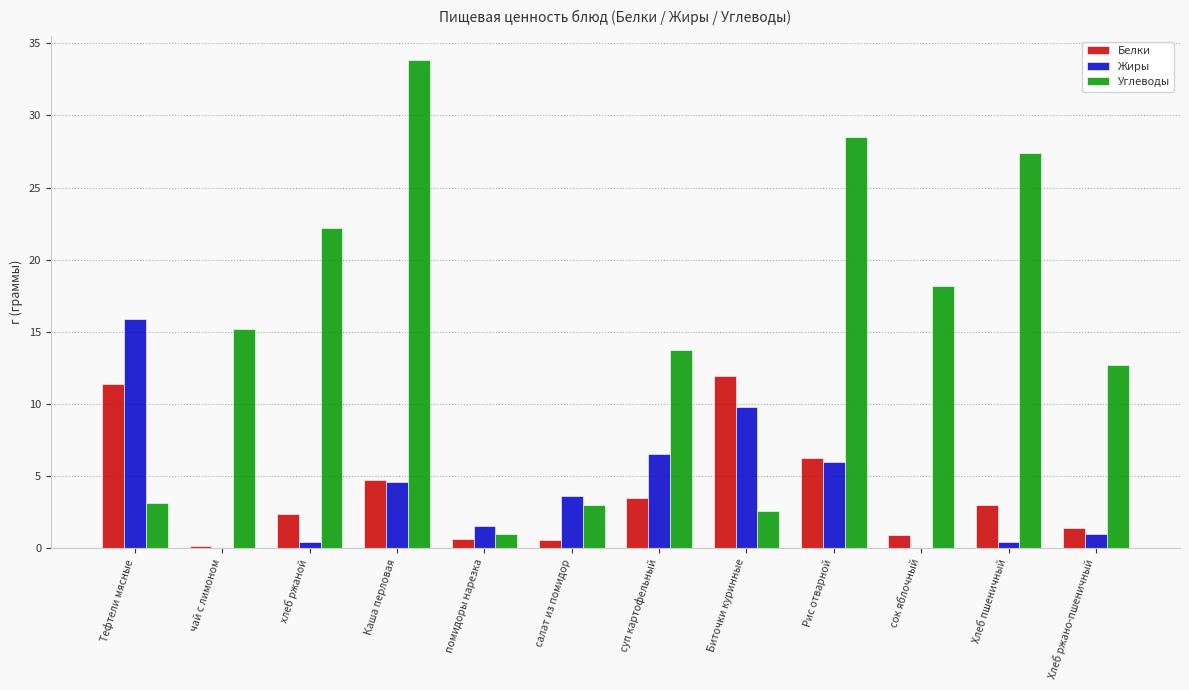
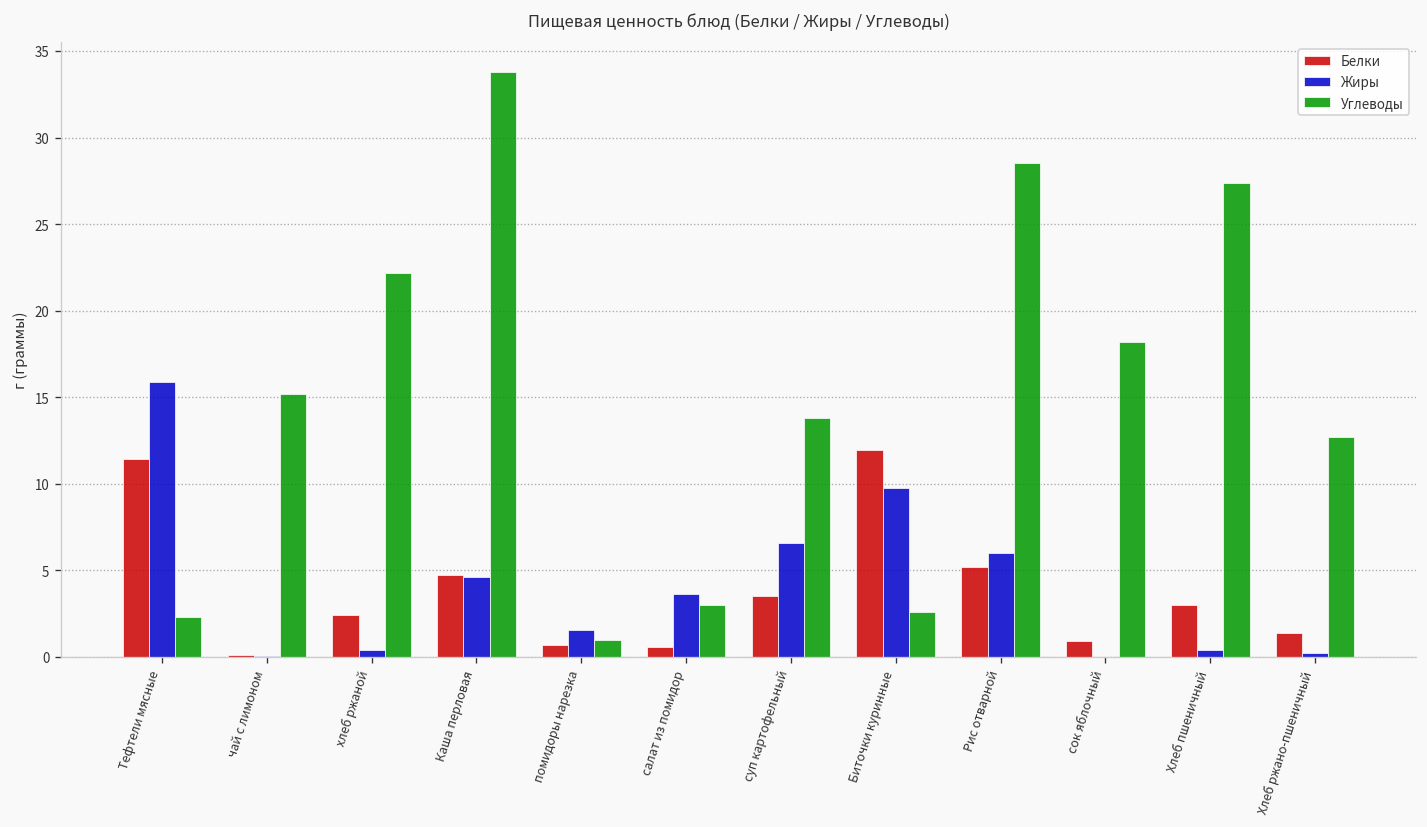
Углеводы, Тефтели мясные: 3.1 -> 2.3
Белки, Рис отварной: 6.3 -> 5.2
Жиры, Хлеб ржано-пшеничный: 1.0 -> 0.2
